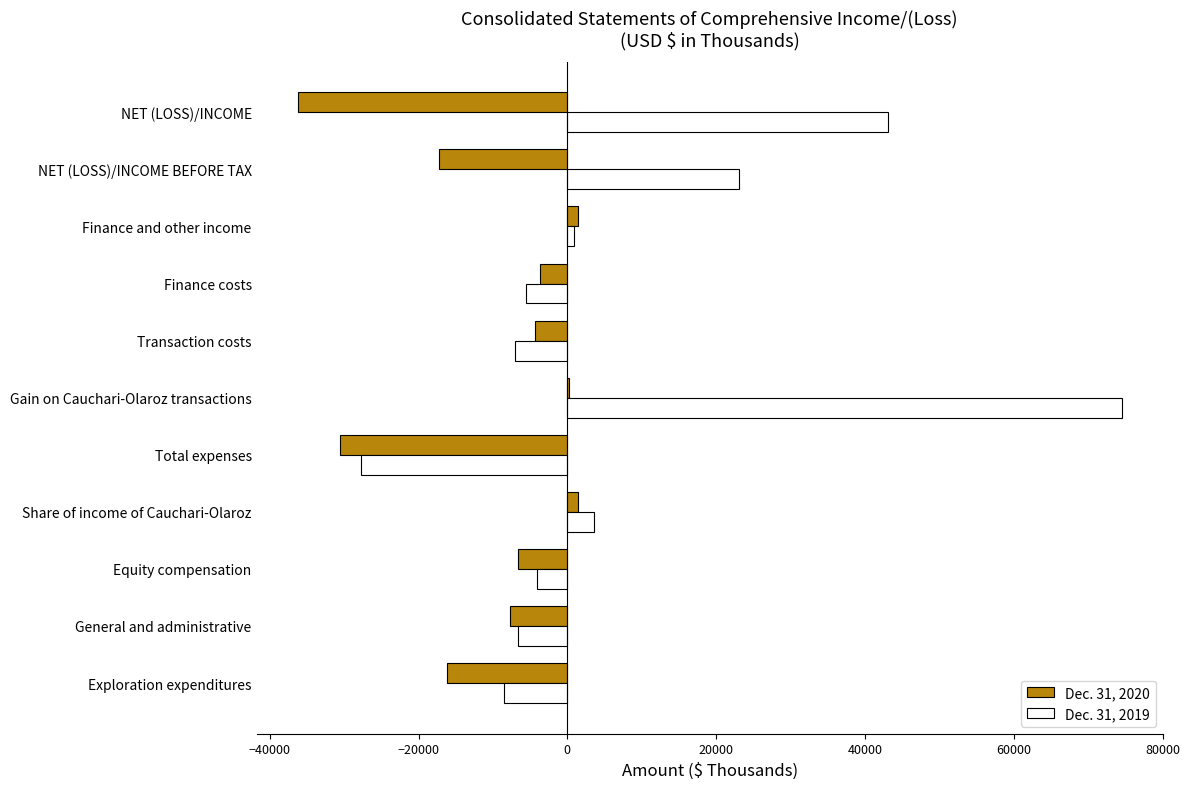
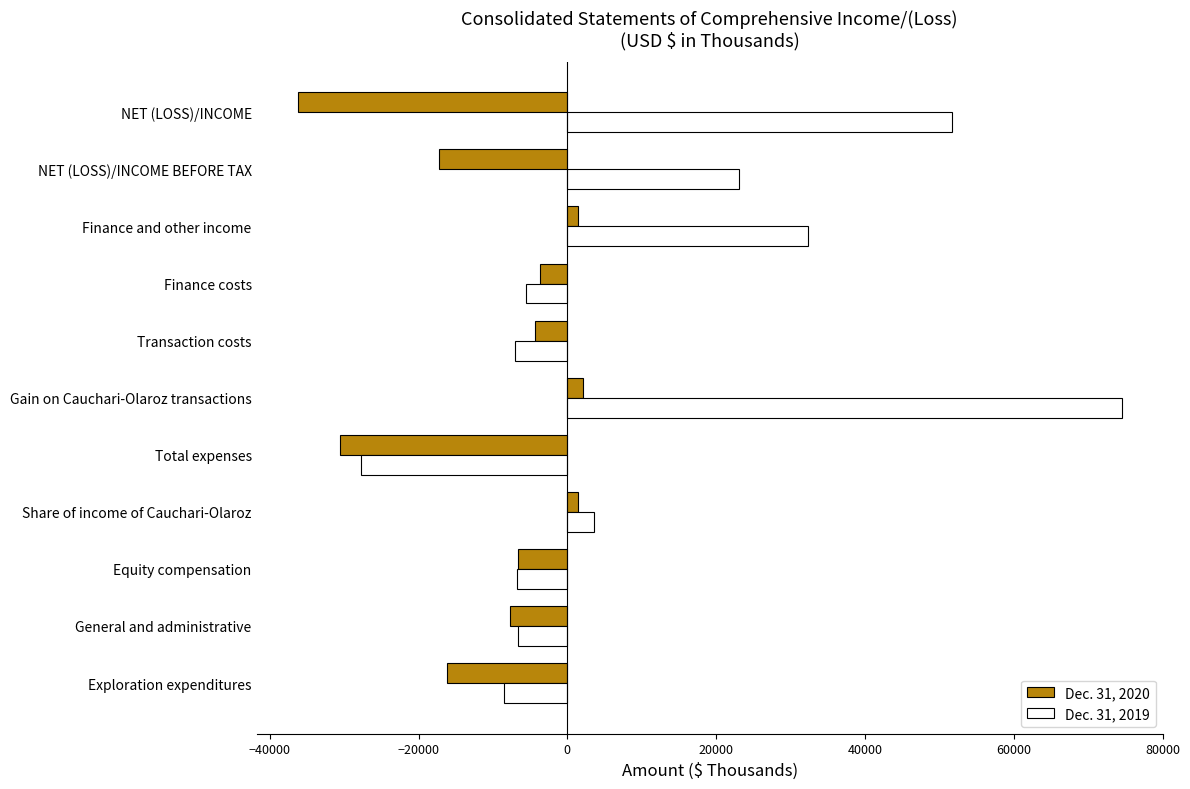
Dec. 31, 2019, NET (LOSS)/INCOME: 43000 -> 52000
Dec. 31, 2019, Finance and other income: 1000 -> 32000
Dec. 31, 2020, Gain on Cauchari-Olaroz transactions: 0 -> 2000
Dec. 31, 2019, Equity compensation: -4000 -> -7000
